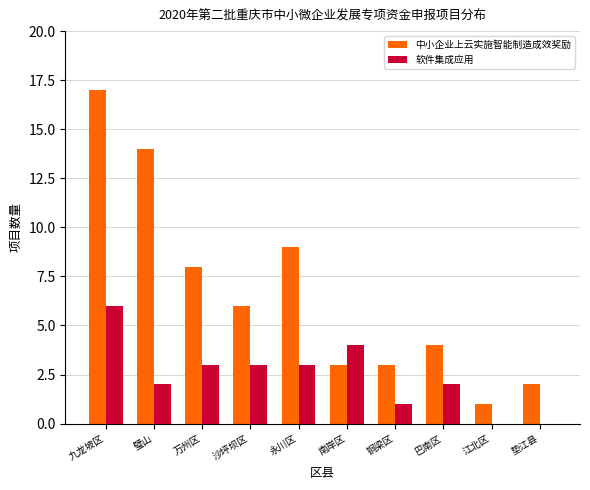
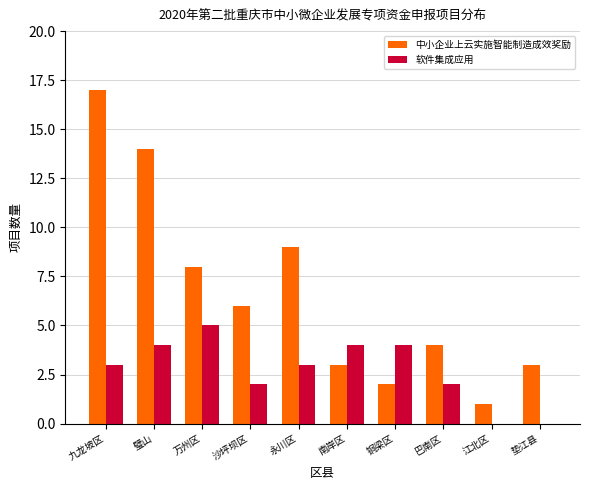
软件集成应用, 九龙坡区: 6 -> 3
软件集成应用, 璧山: 2 -> 4
软件集成应用, 万州区: 3 -> 5
软件集成应用, 沙坪坝区: 3 -> 2
中小企业上云实施智能制造成效奖励, 铜梁区: 3 -> 2
软件集成应用, 铜梁区: 1 -> 4
中小企业上云实施智能制造成效奖励, 垫江县: 2 -> 3
